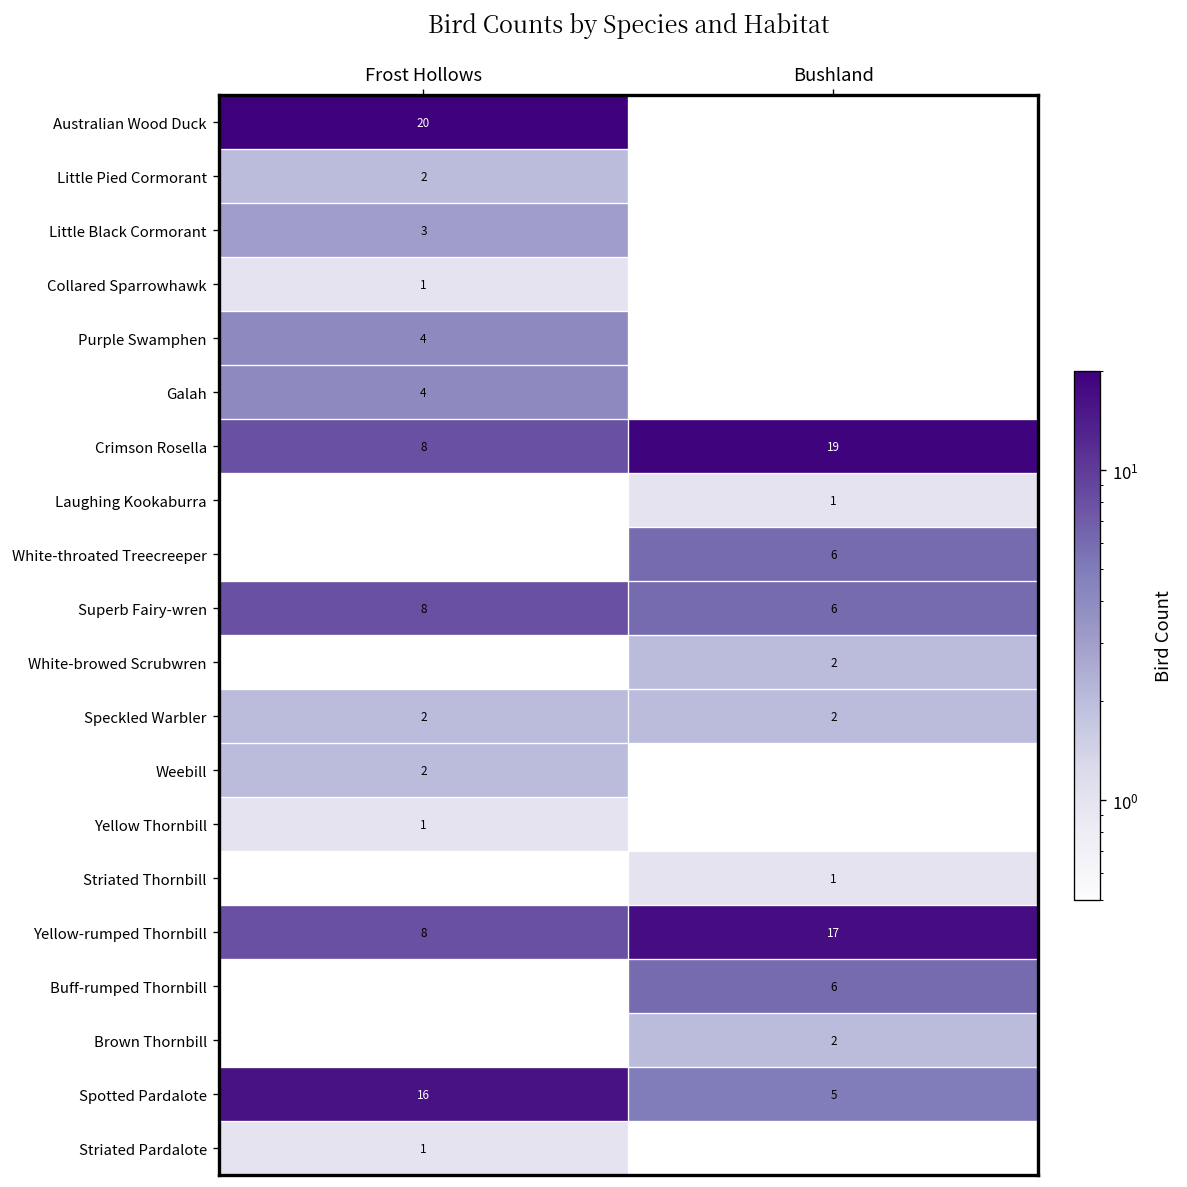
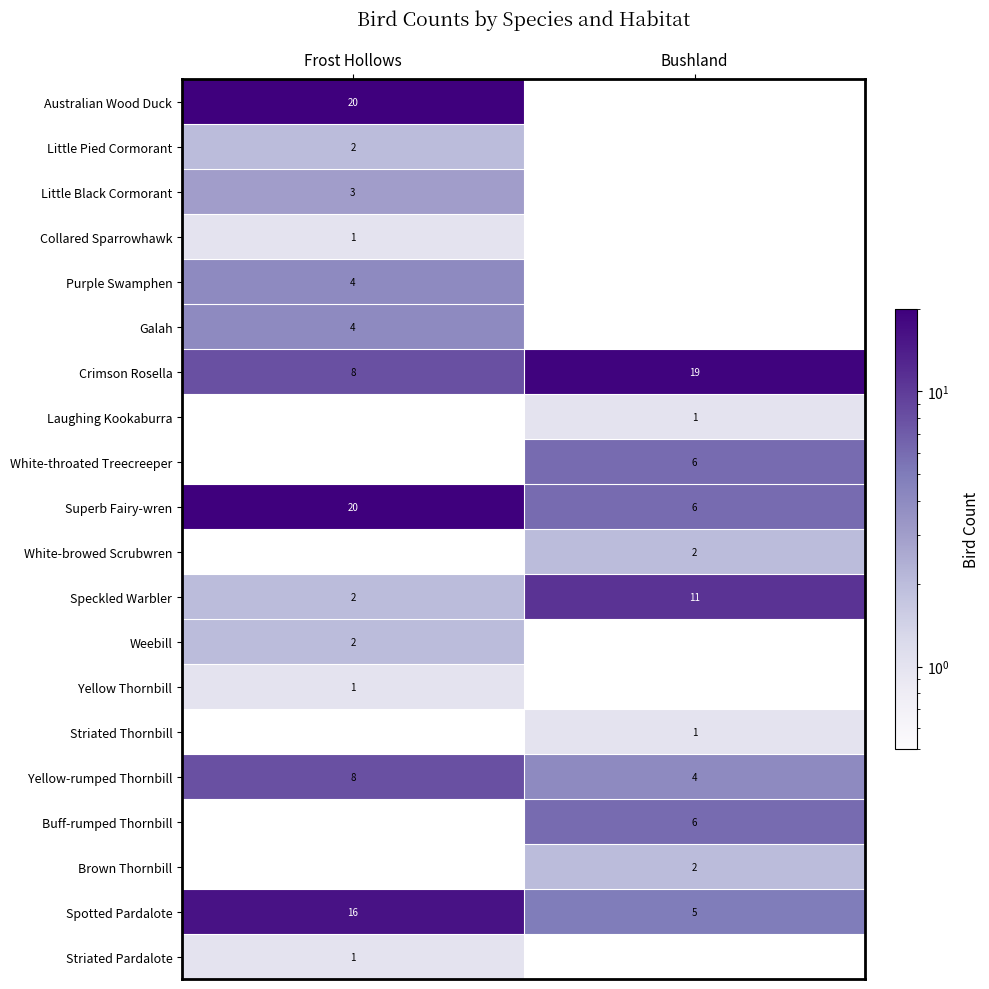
Superb Fairy-wren, Frost Hollows: 8 -> 20
Speckled Warbler, Bushland: 2 -> 11
Yellow-rumped Thornbill, Bushland: 17 -> 4
